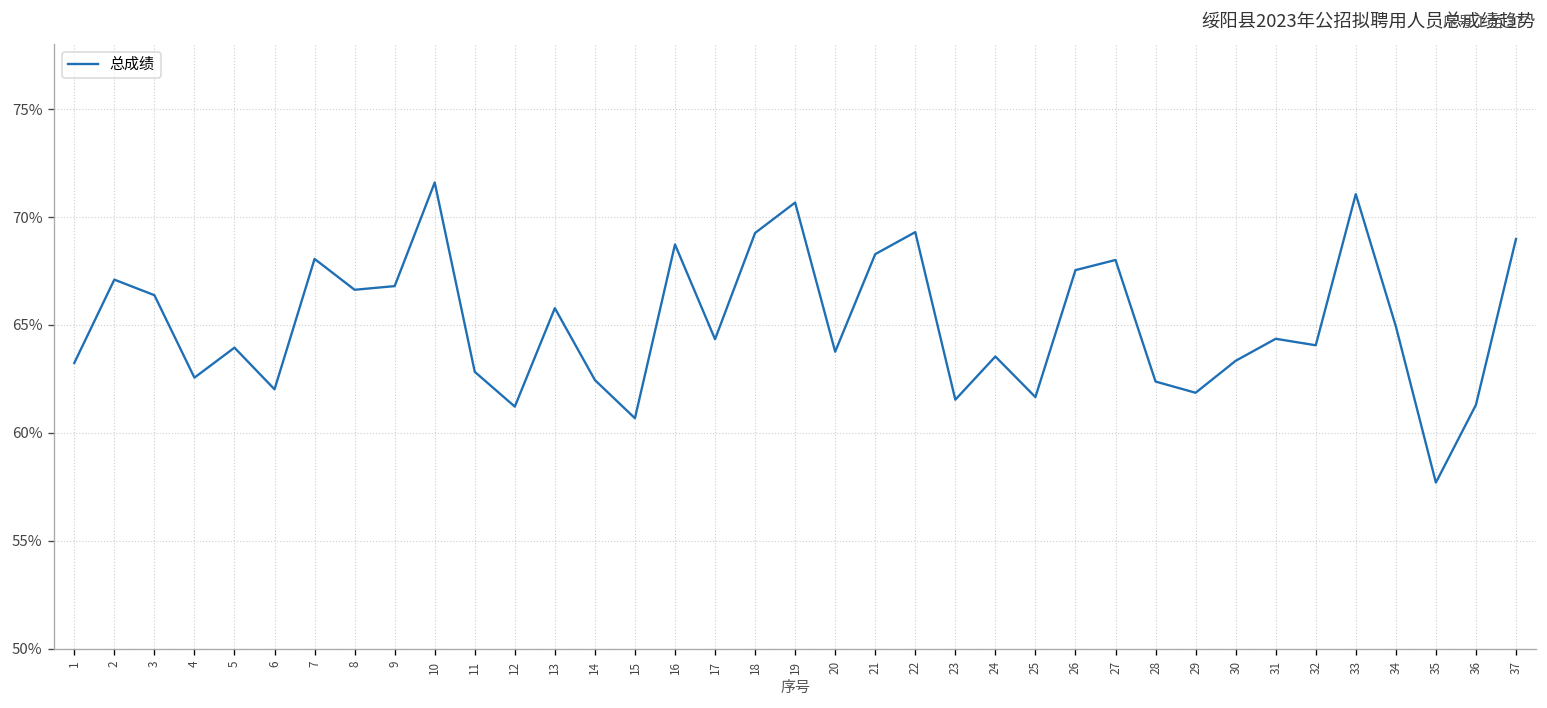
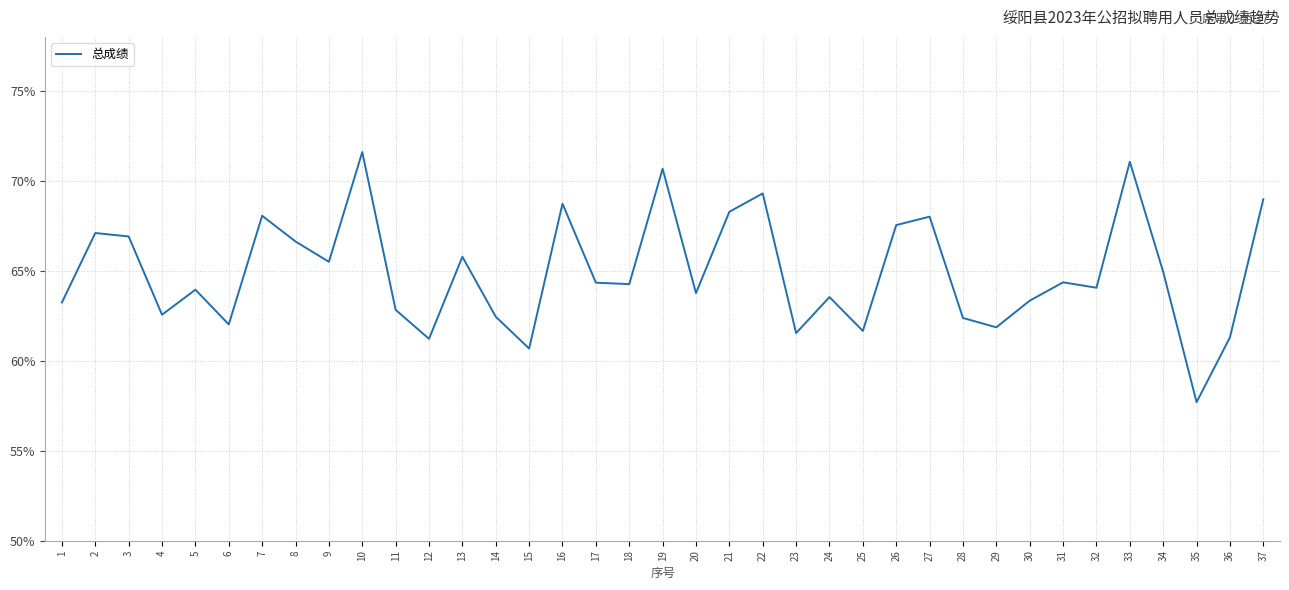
3: 66.4% -> 66.9%
9: 66.8% -> 65.5%
18: 69.3% -> 64.3%
